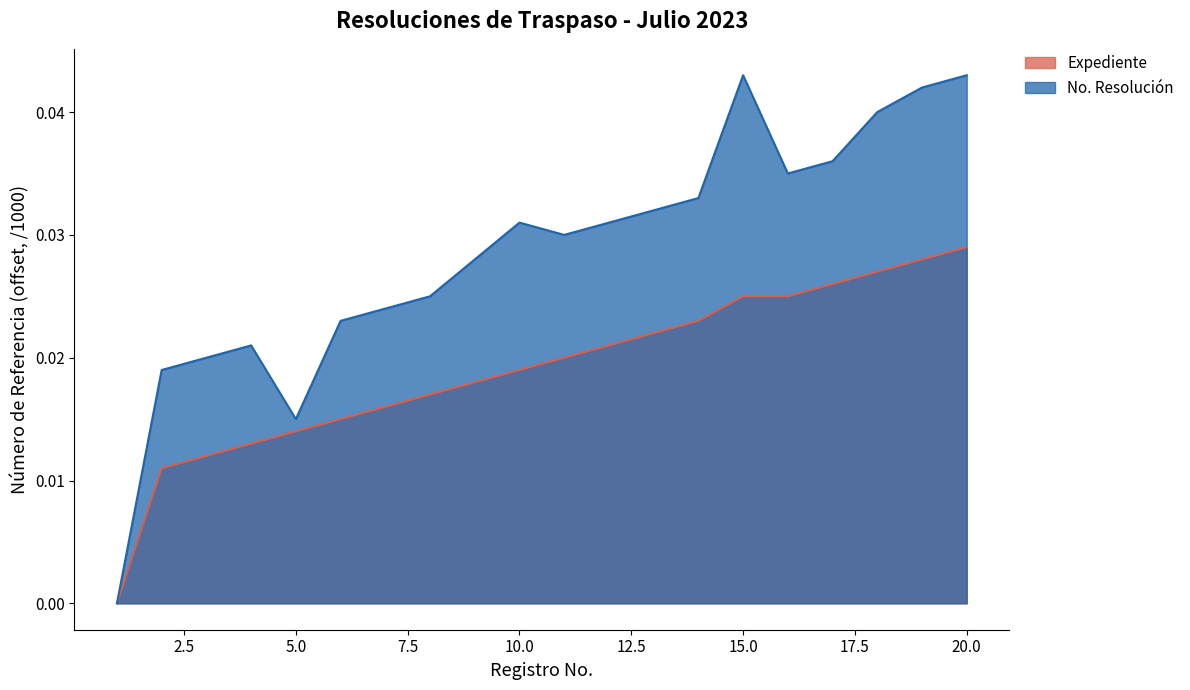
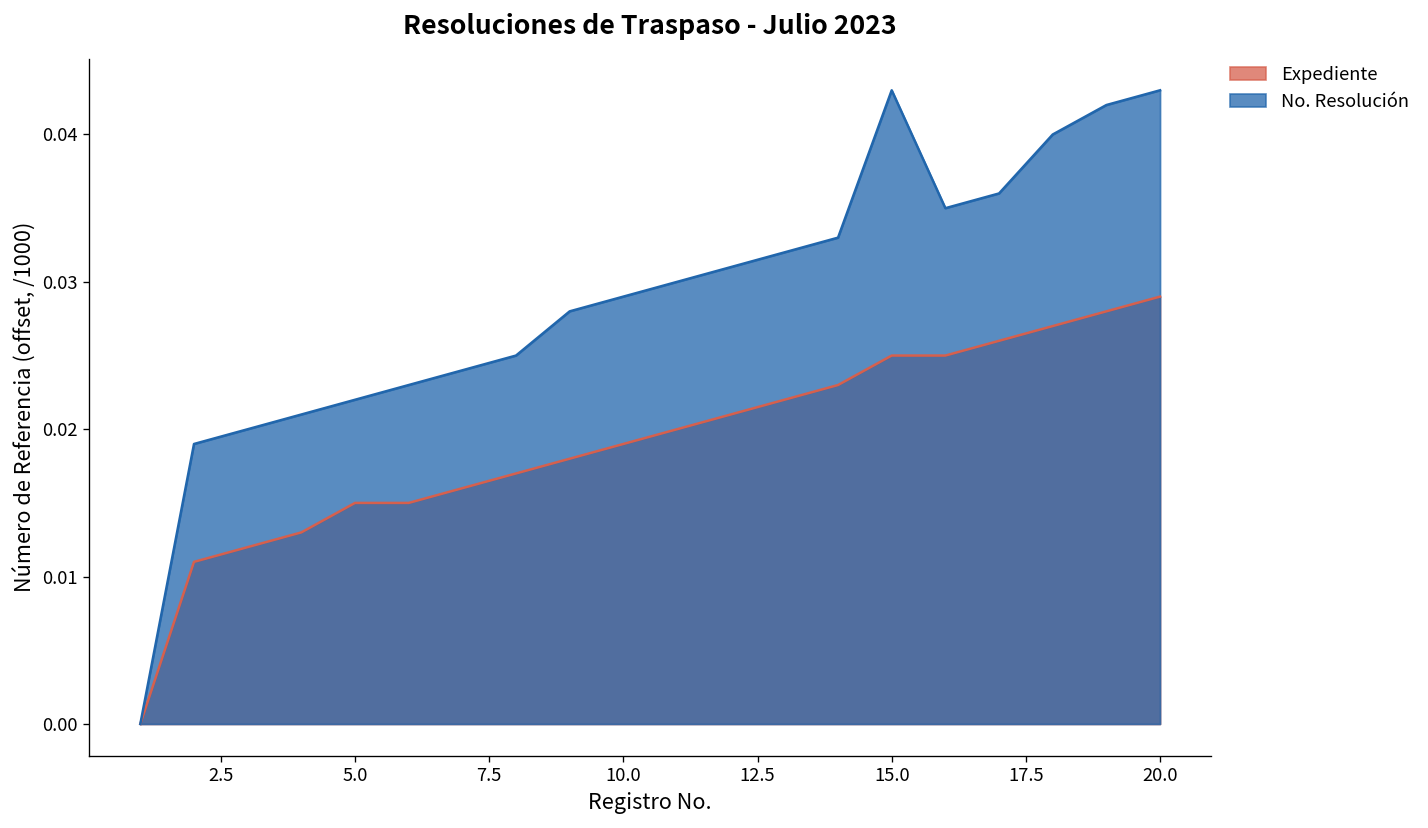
Expediente, 5.0: 0.0140 -> 0.0150
No. Resolución, 5.0: 0.0150 -> 0.0220
No. Resolución, 10.0: 0.0310 -> 0.0290
